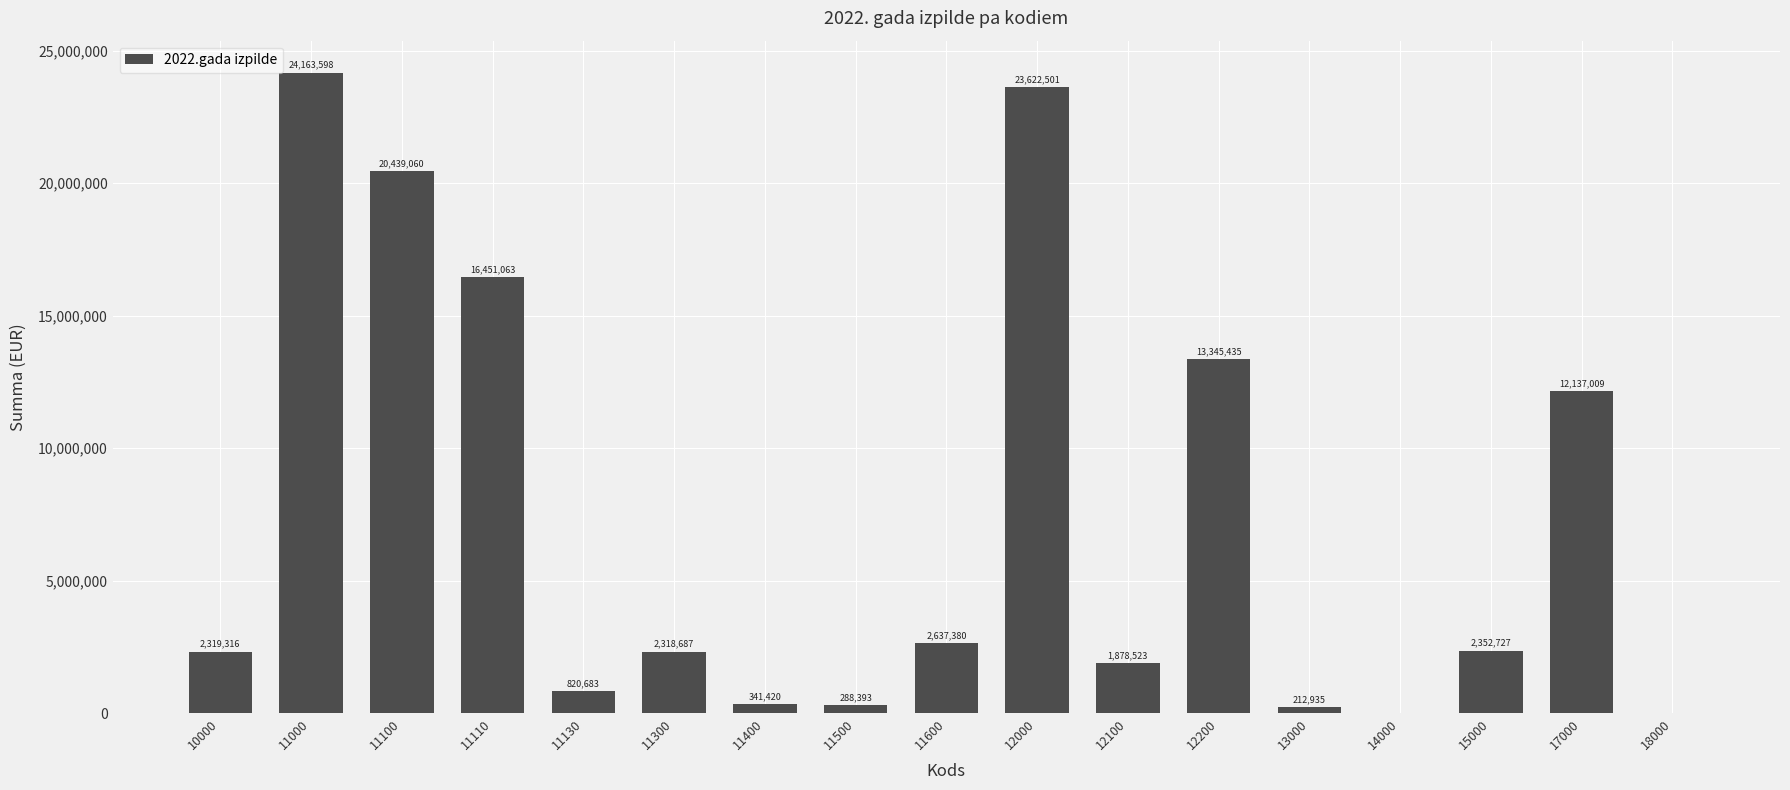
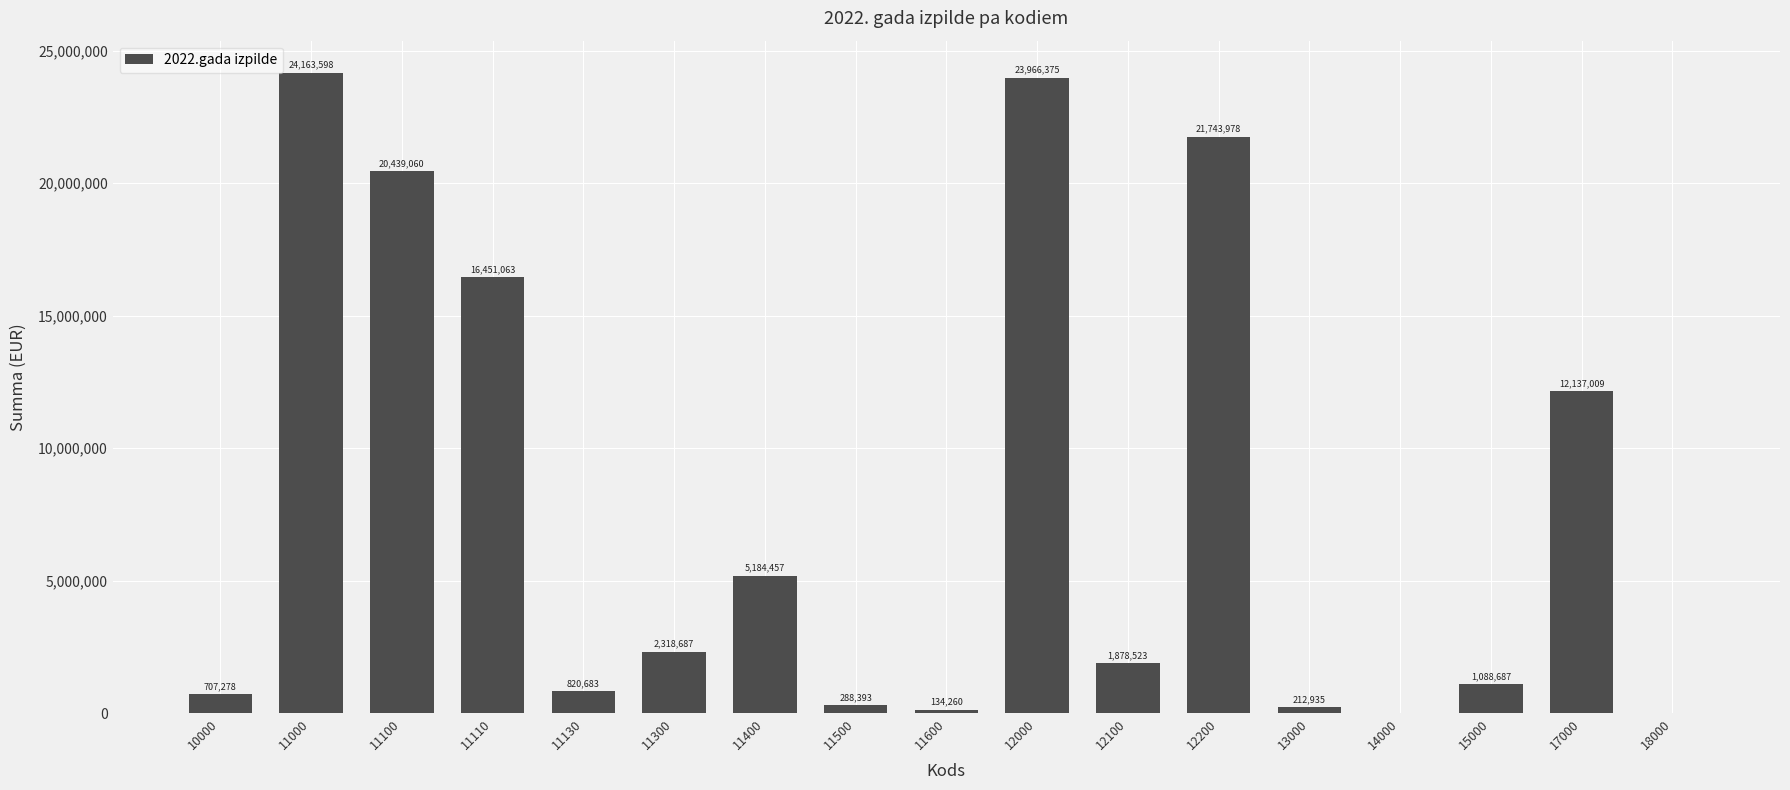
10000: 2,319,316 -> 707,278
11400: 341,420 -> 5,184,457
11600: 2,637,380 -> 134,260
12000: 23,622,501 -> 23,966,375
12200: 13,345,435 -> 21,743,978
15000: 2,352,727 -> 1,088,687
